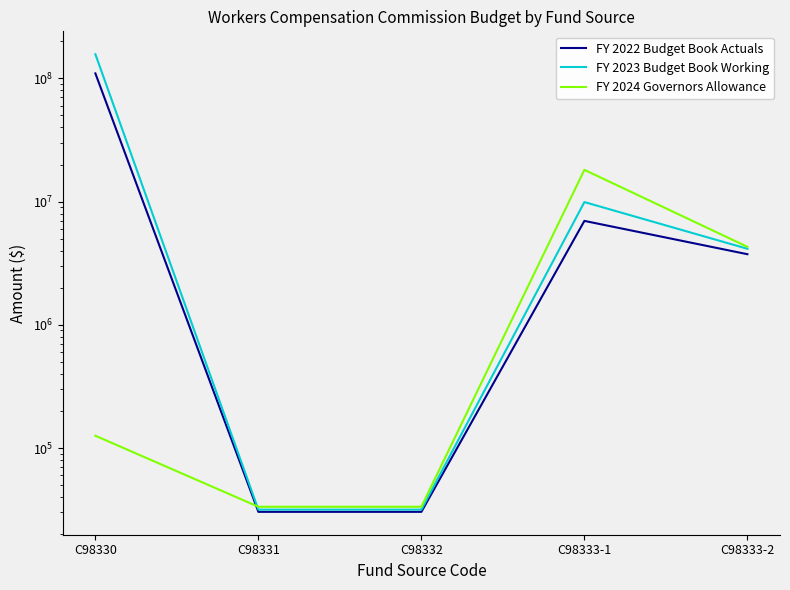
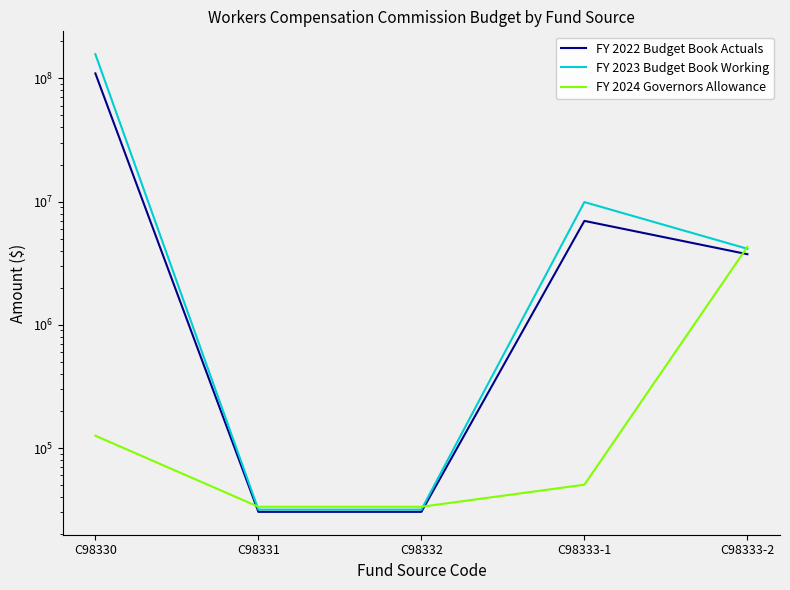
FY 2024 Governors Allowance, C98333-1: 18000000 -> 50000
